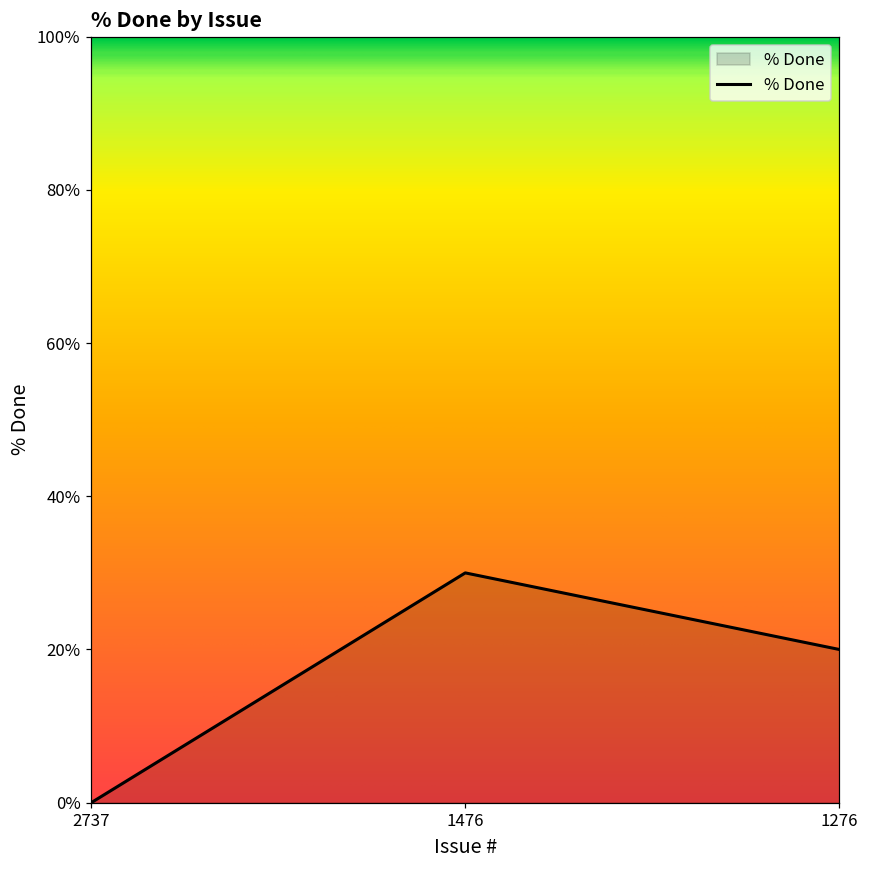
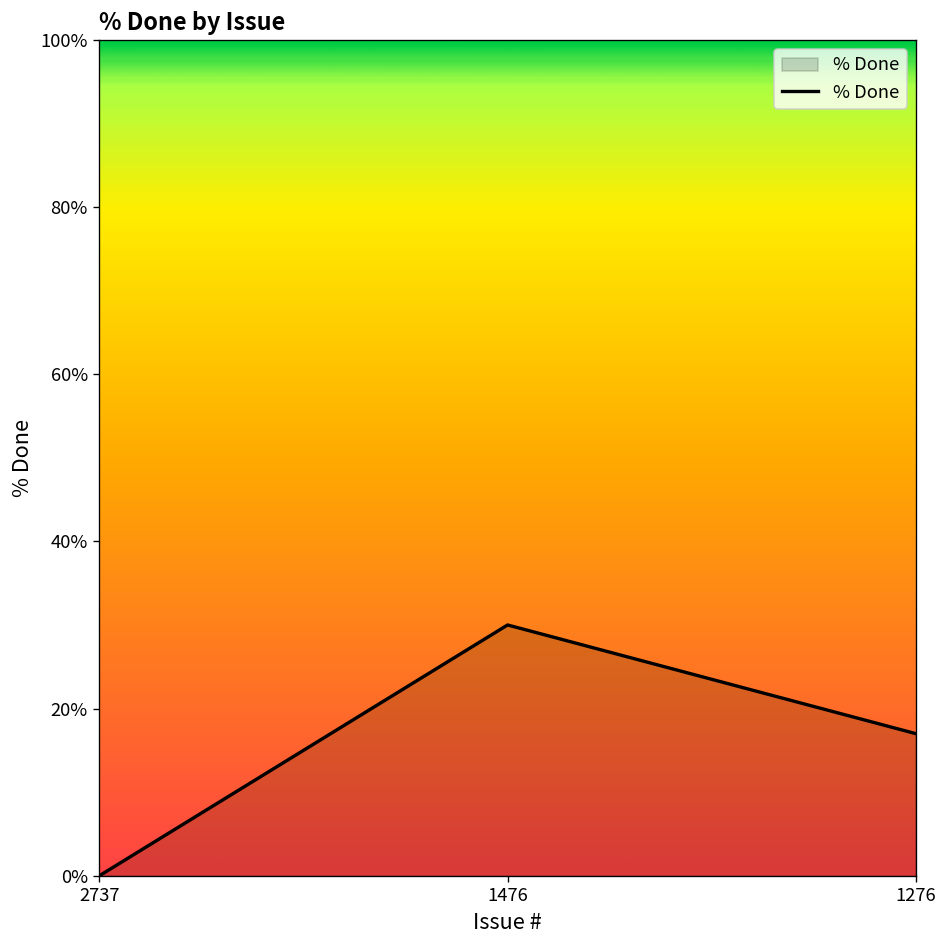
1276: 20% -> 17%
